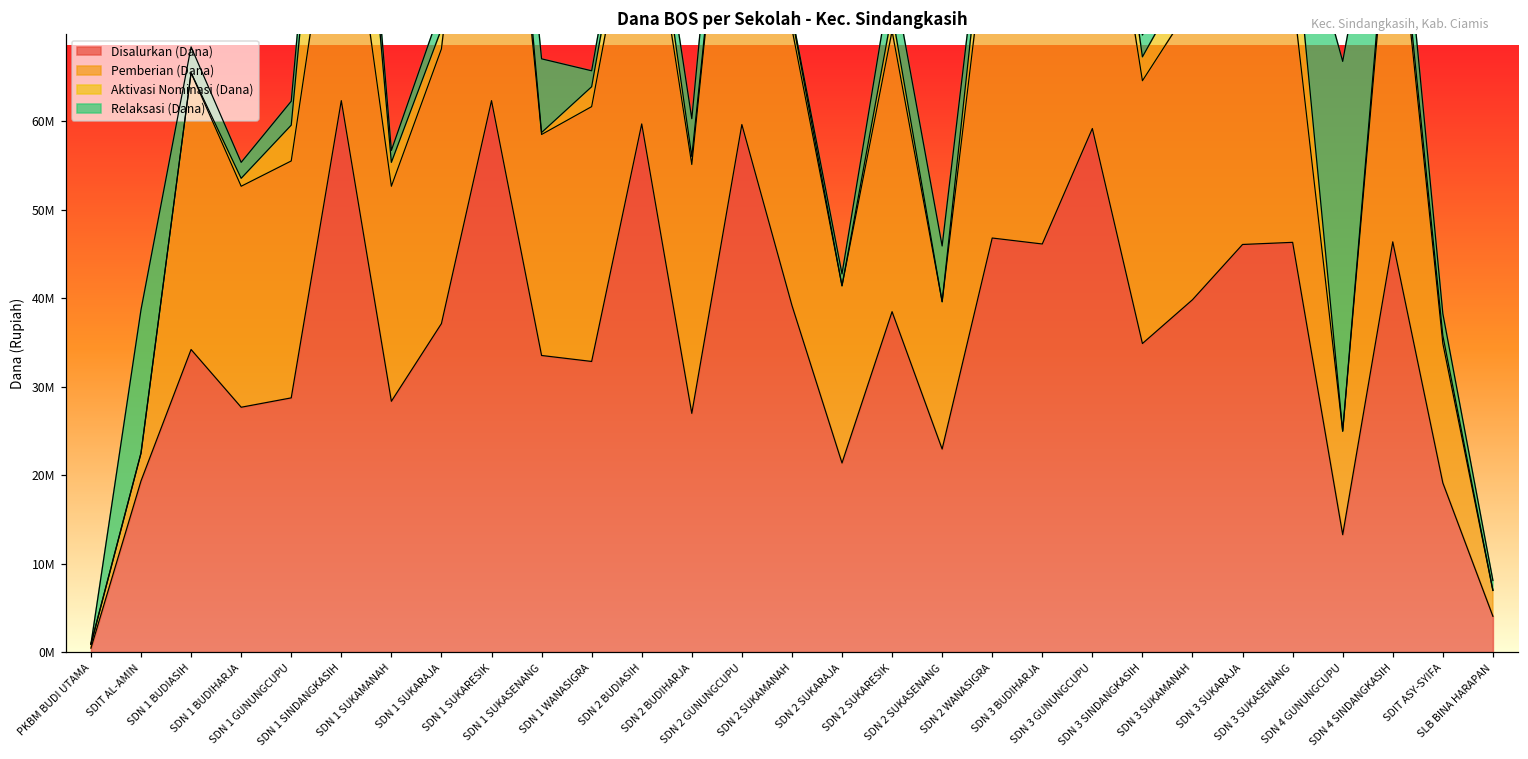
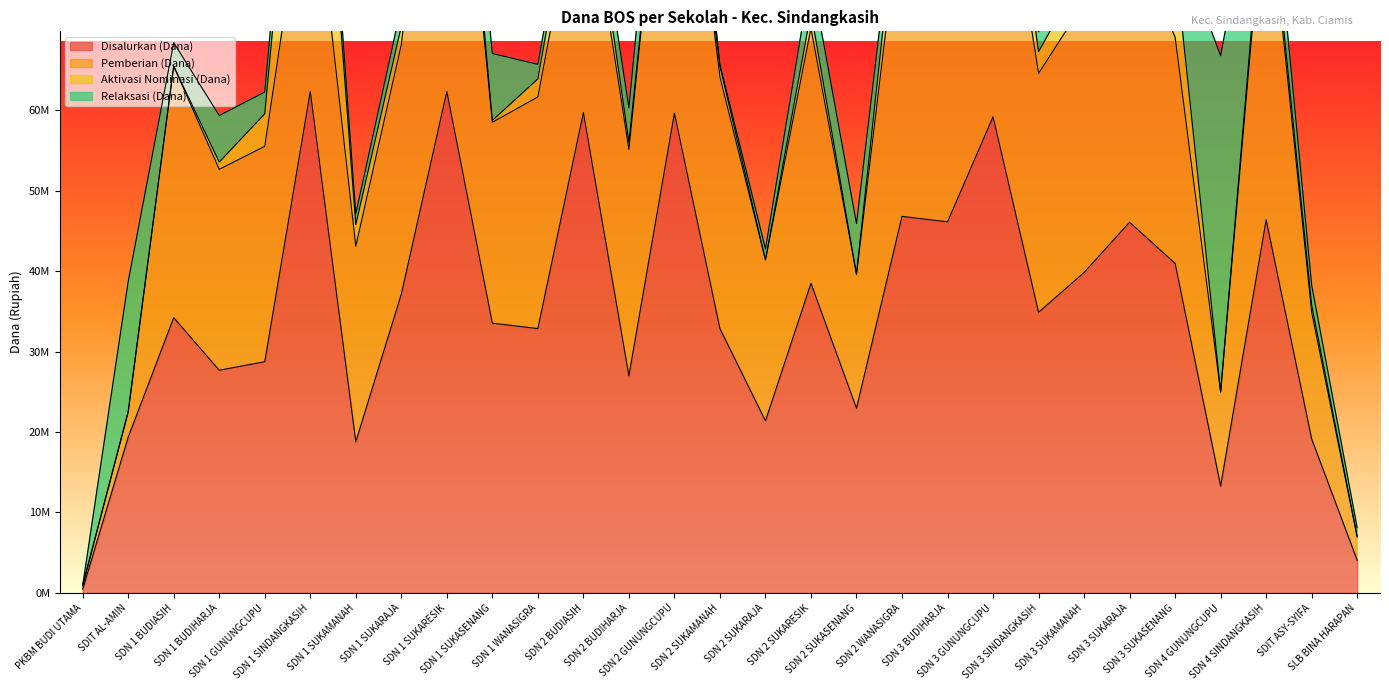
Relaksasi (Dana), SDN 1 BUDIHARJA: 2000000 -> 6000000
Disalurkan (Dana), SDN 1 SUKAMANAH: 28000000 -> 19000000
Disalurkan (Dana), SDN 2 SUKAMANAH: 39000000 -> 33000000
Disalurkan (Dana), SDN 3 SUKASENANG: 46000000 -> 41000000
